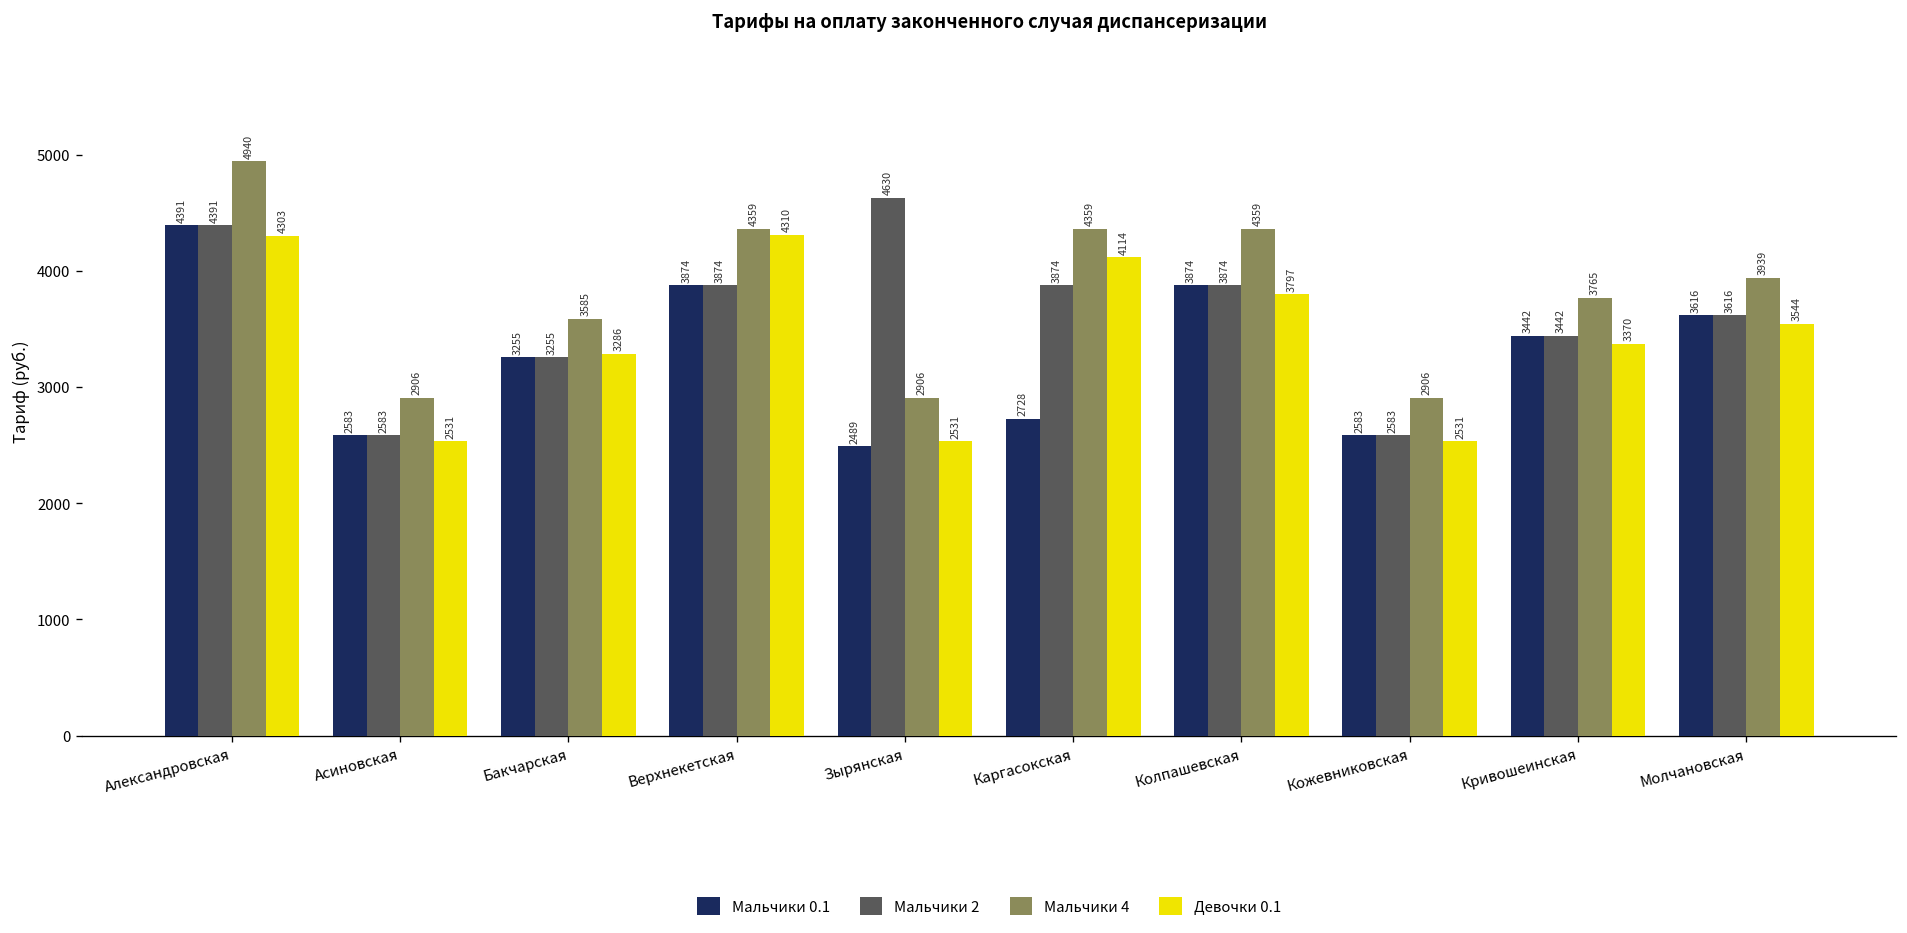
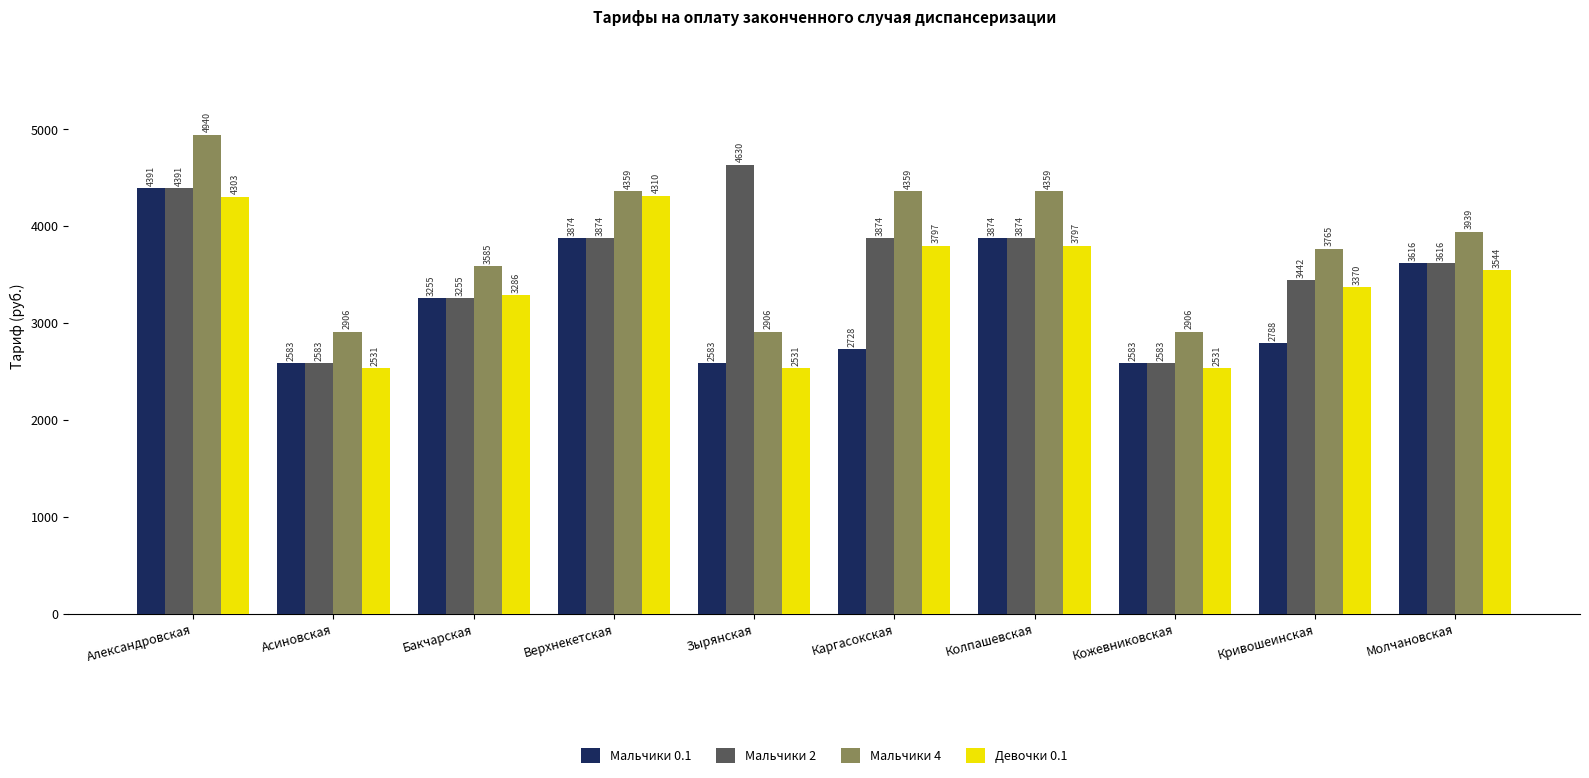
Мальчики 0.1, Зырянская: 2489 -> 2583
Девочки 0.1, Каргасокская: 4114 -> 3797
Мальчики 0.1, Кривошеинская: 3442 -> 2788
